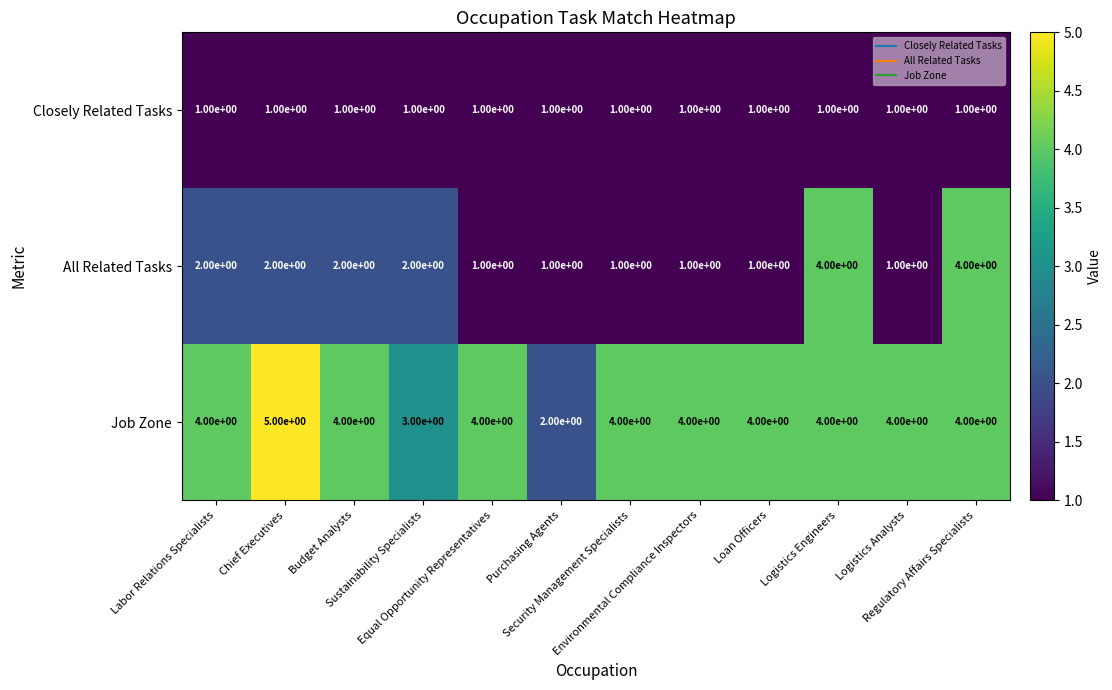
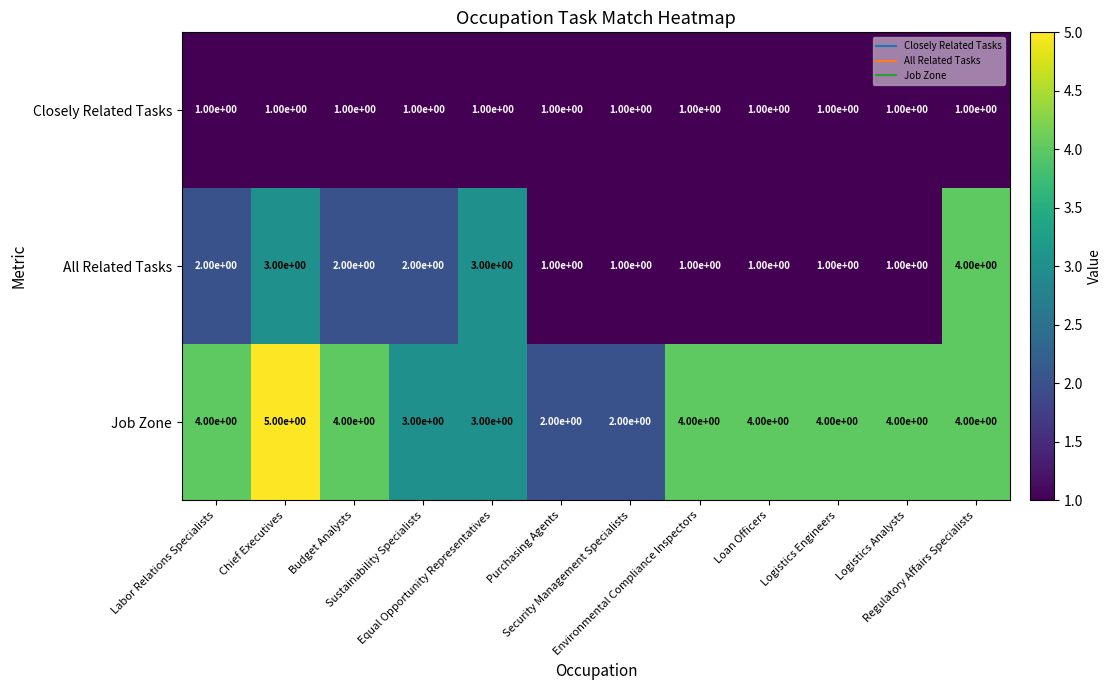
All Related Tasks, Chief Executives: 2.00e+00 -> 3.00e+00
All Related Tasks, Equal Opportunity Representatives: 1.00e+00 -> 3.00e+00
All Related Tasks, Logistics Engineers: 4.00e+00 -> 1.00e+00
Job Zone, Equal Opportunity Representatives: 4.00e+00 -> 3.00e+00
Job Zone, Security Management Specialists: 4.00e+00 -> 2.00e+00
